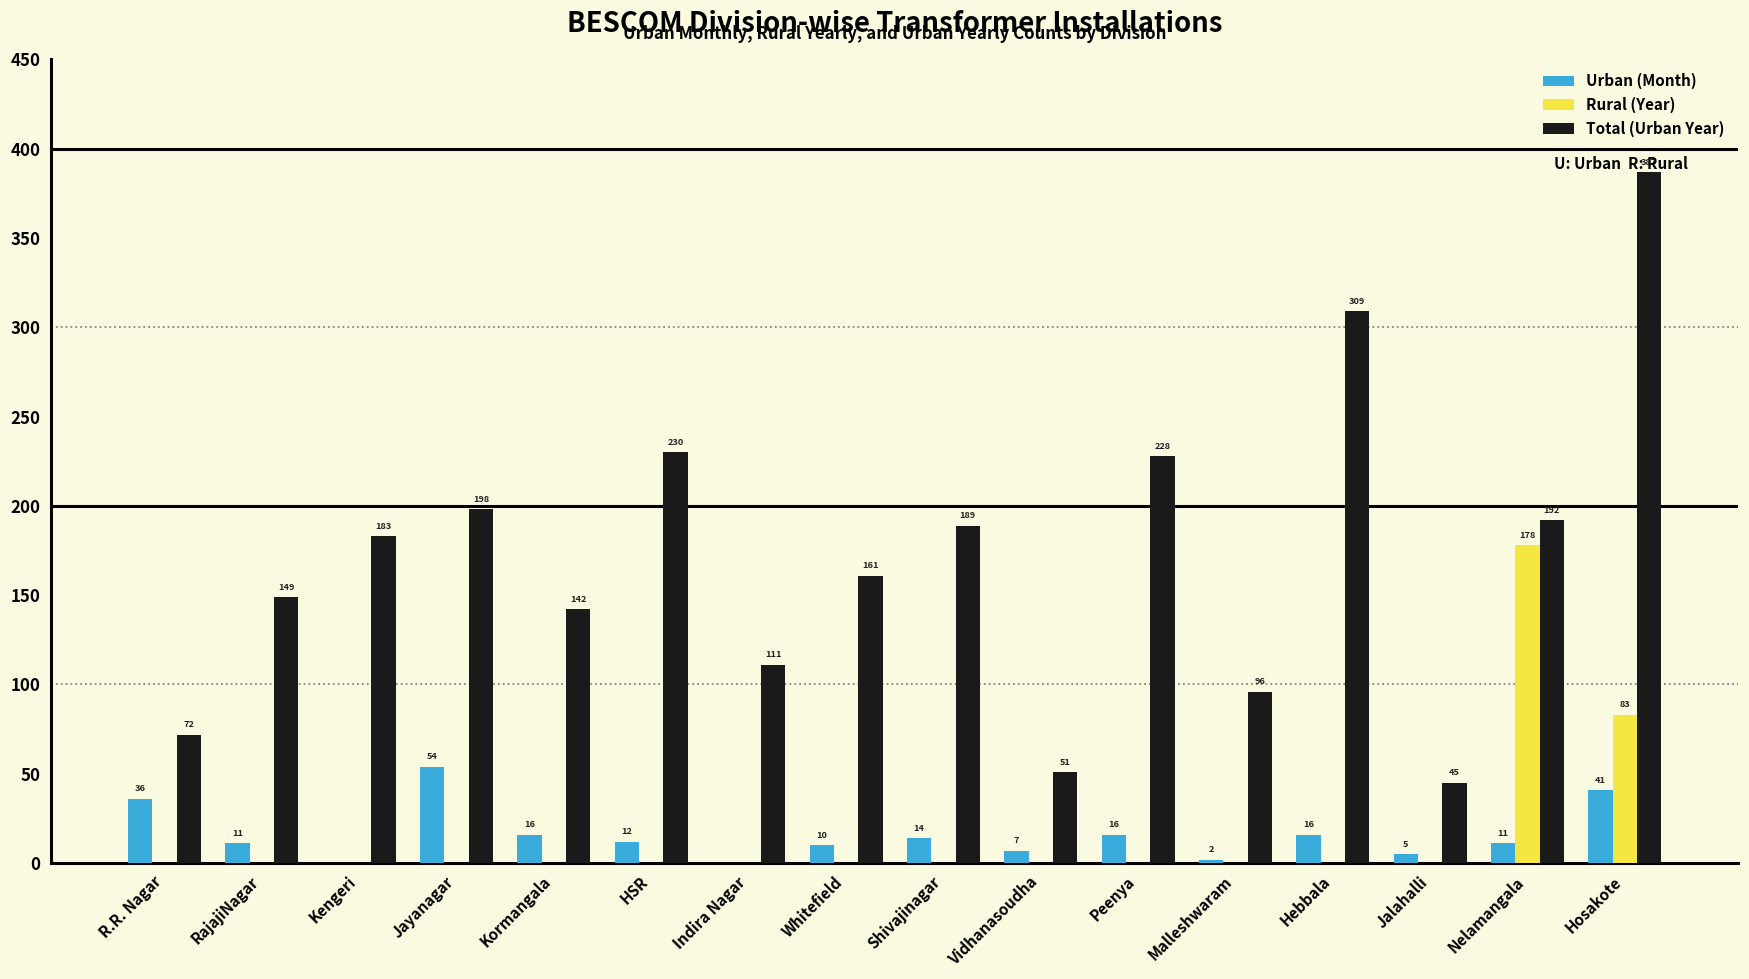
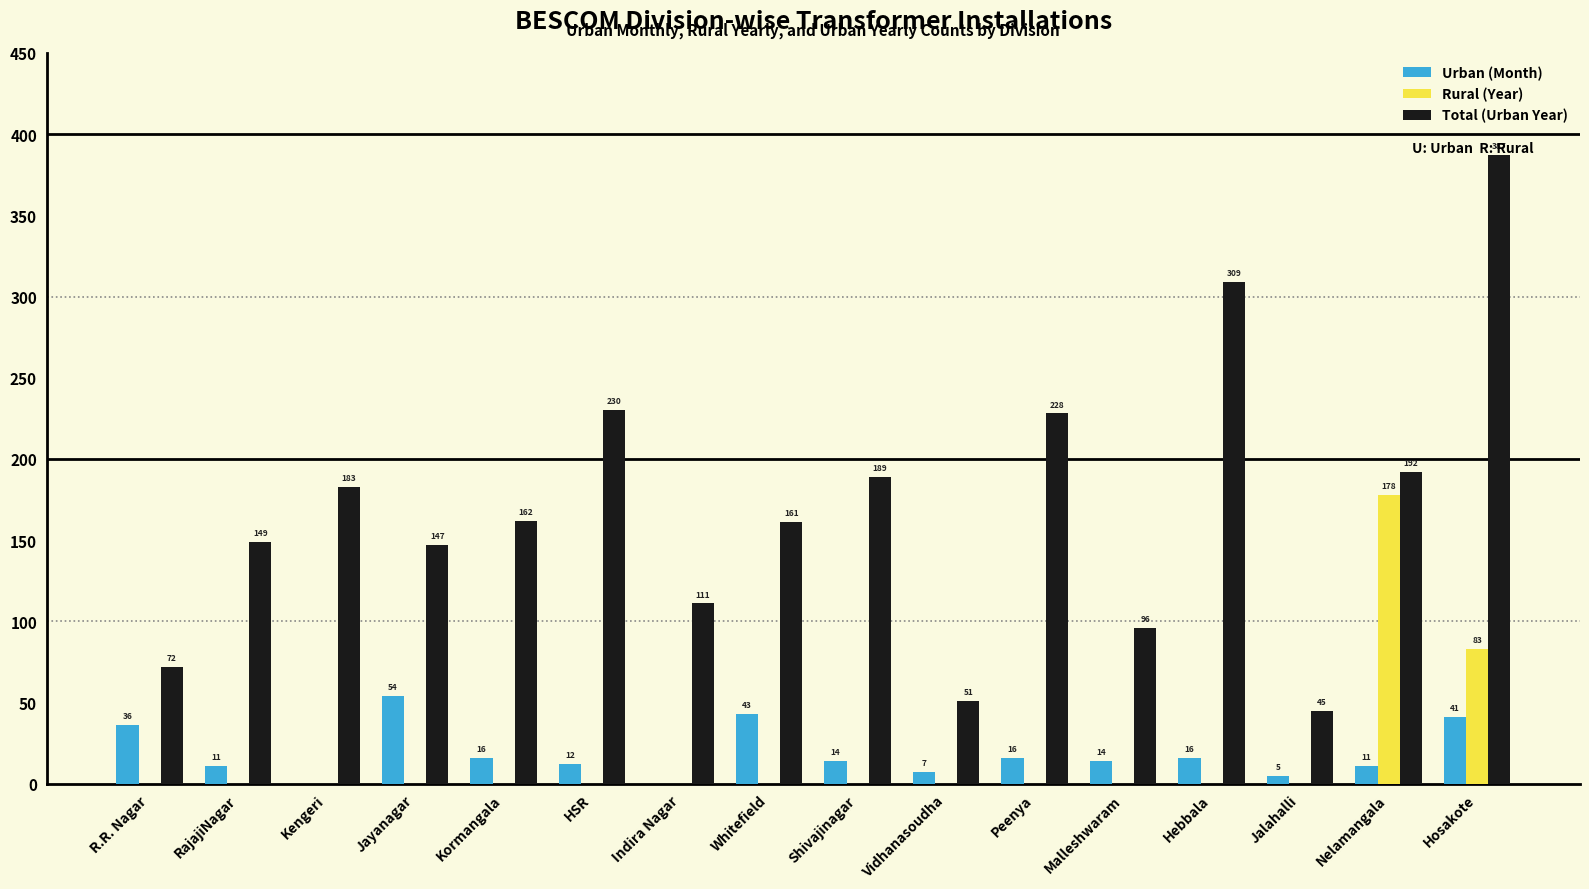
Total (Urban Year), Jayanagar: 198 -> 147
Total (Urban Year), Kormangala: 142 -> 162
Urban (Month), Whitefield: 10 -> 43
Urban (Month), Malleshwaram: 2 -> 14
